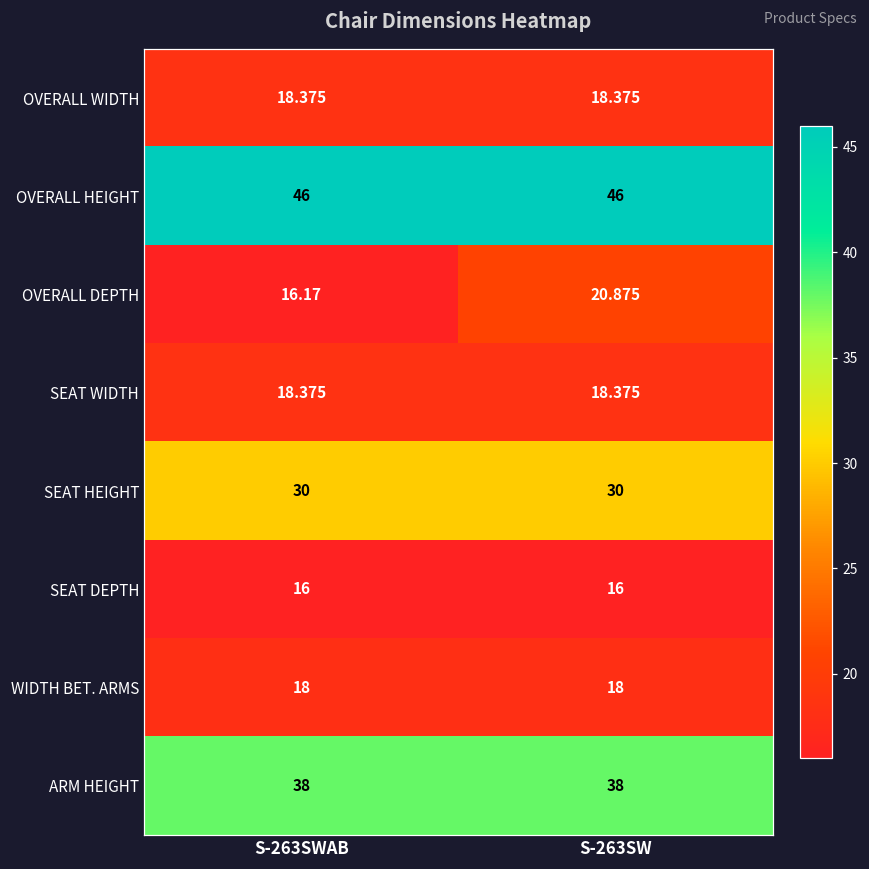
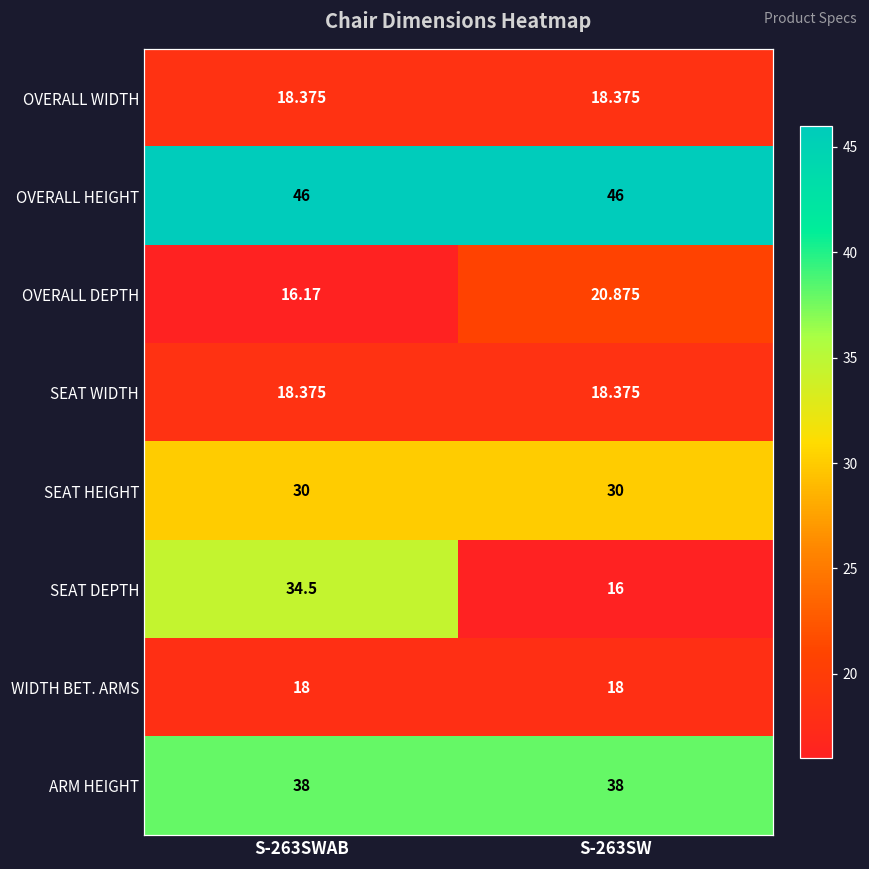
SEAT DEPTH, S-263SWAB: 16 -> 34.5
